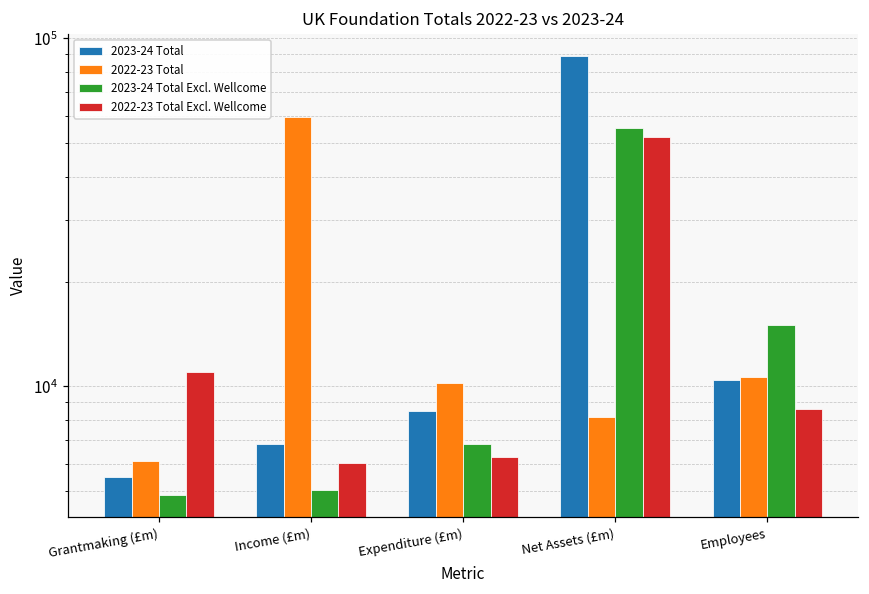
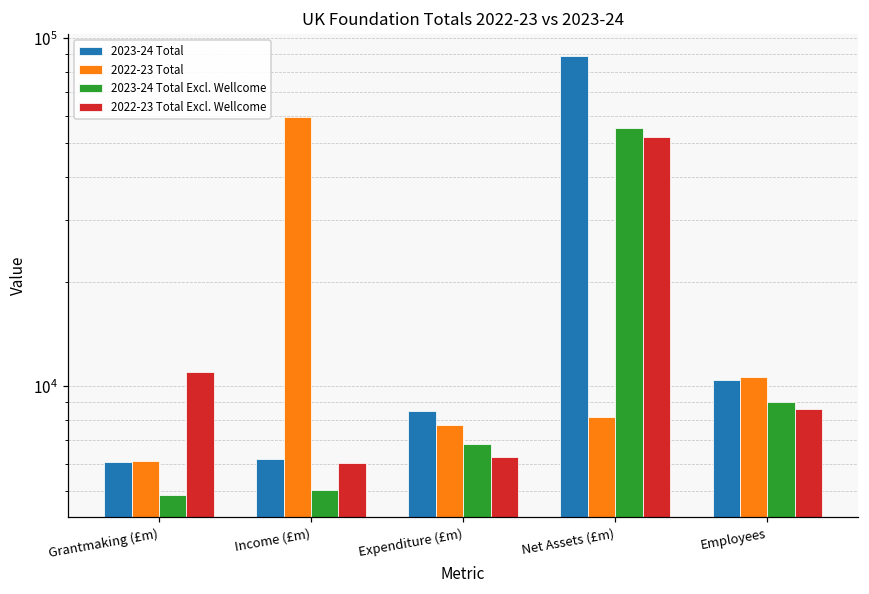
2023-24 Total, Grantmaking (£m): 5500 -> 6100
2023-24 Total, Income (£m): 6800 -> 6200
2022-23 Total, Expenditure (£m): 10200 -> 7800
2023-24 Total Excl. Wellcome, Employees: 15000 -> 9000
